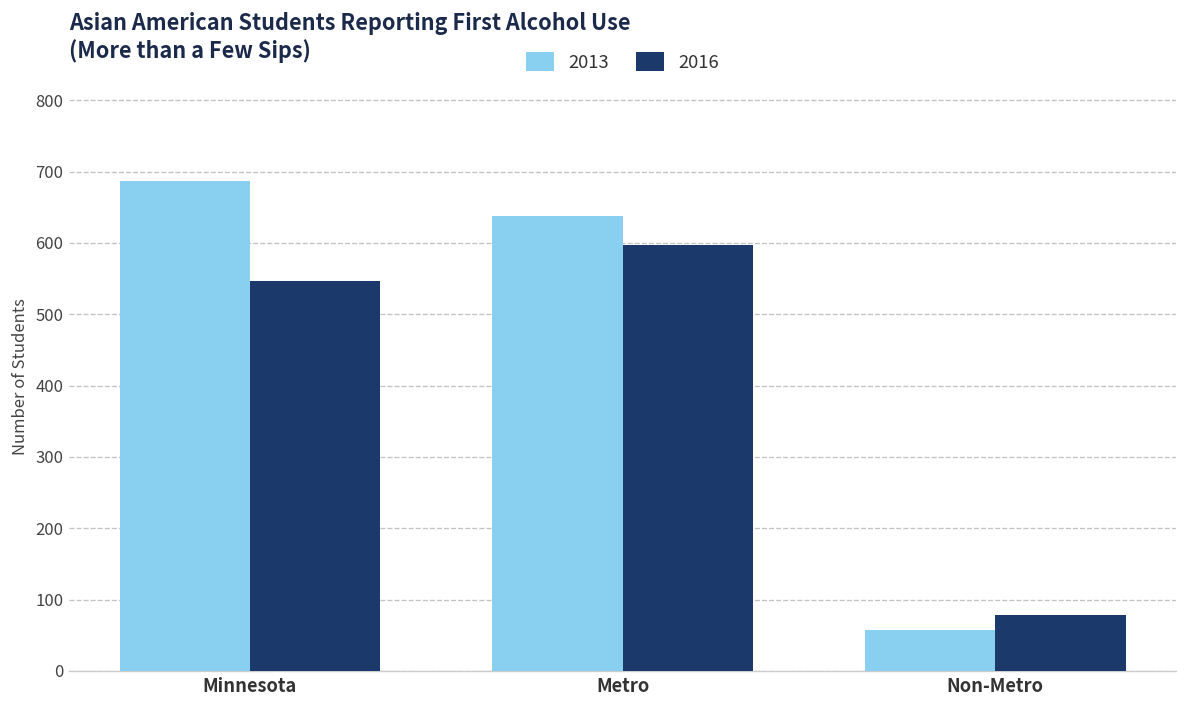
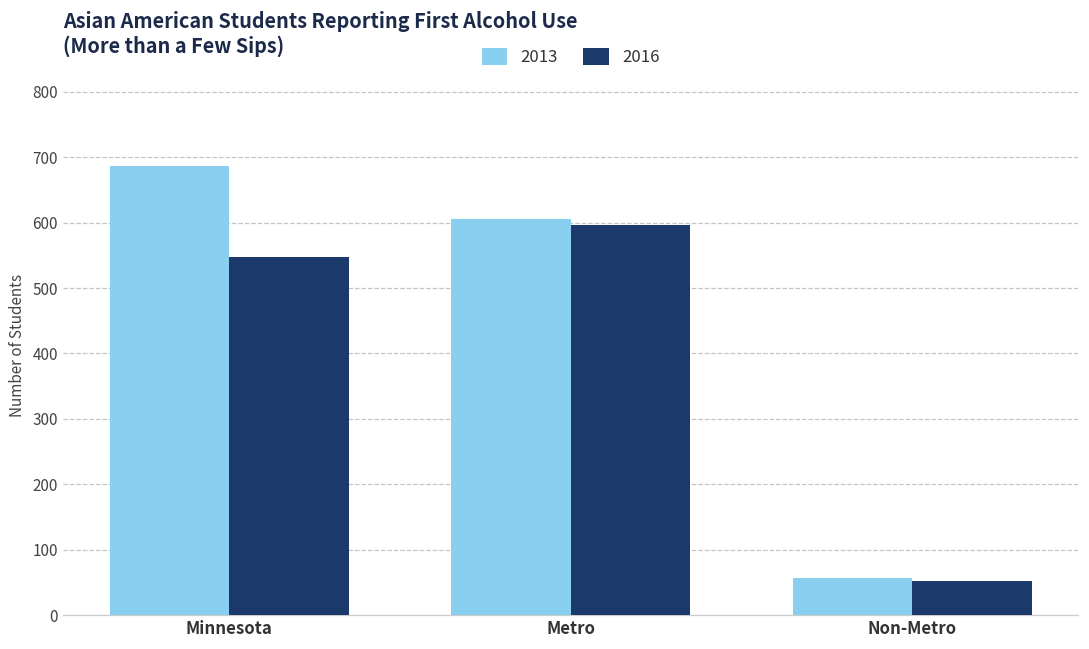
2013, Metro: 640 -> 610
2016, Non-Metro: 80 -> 50
